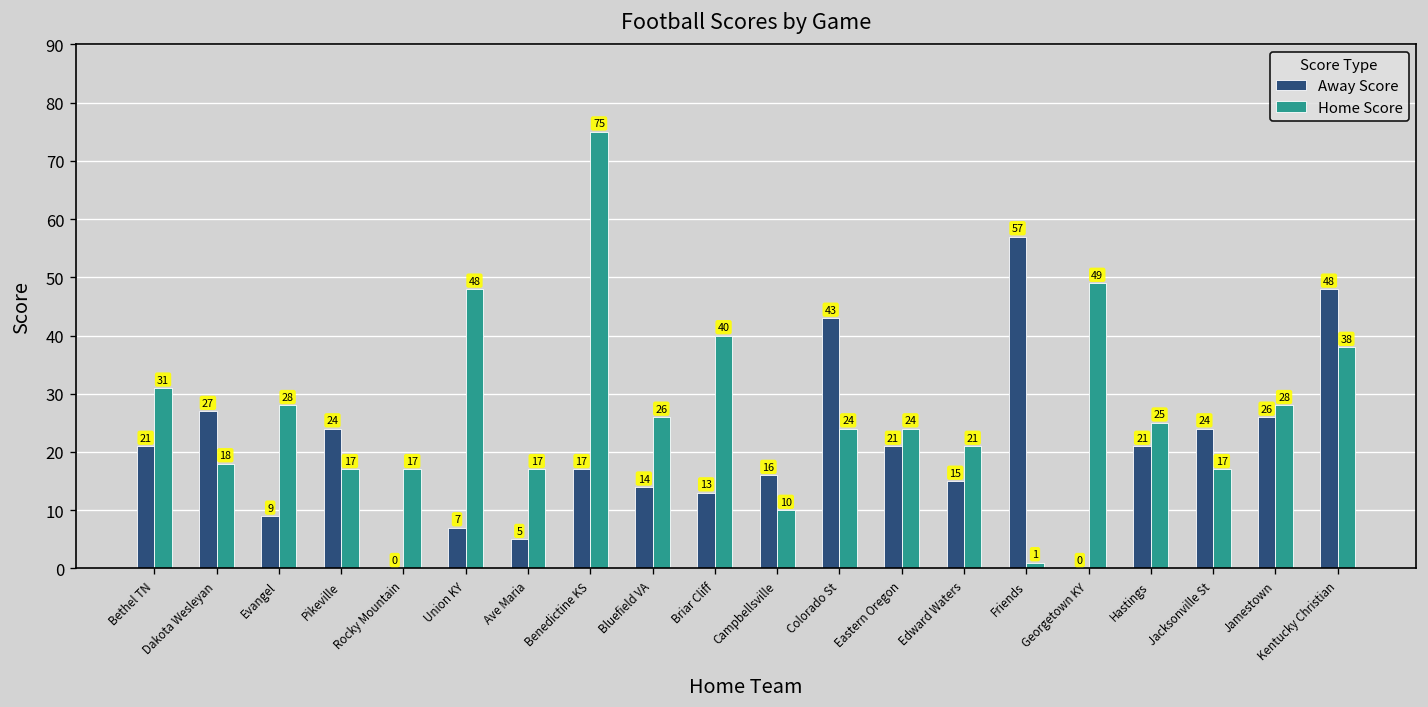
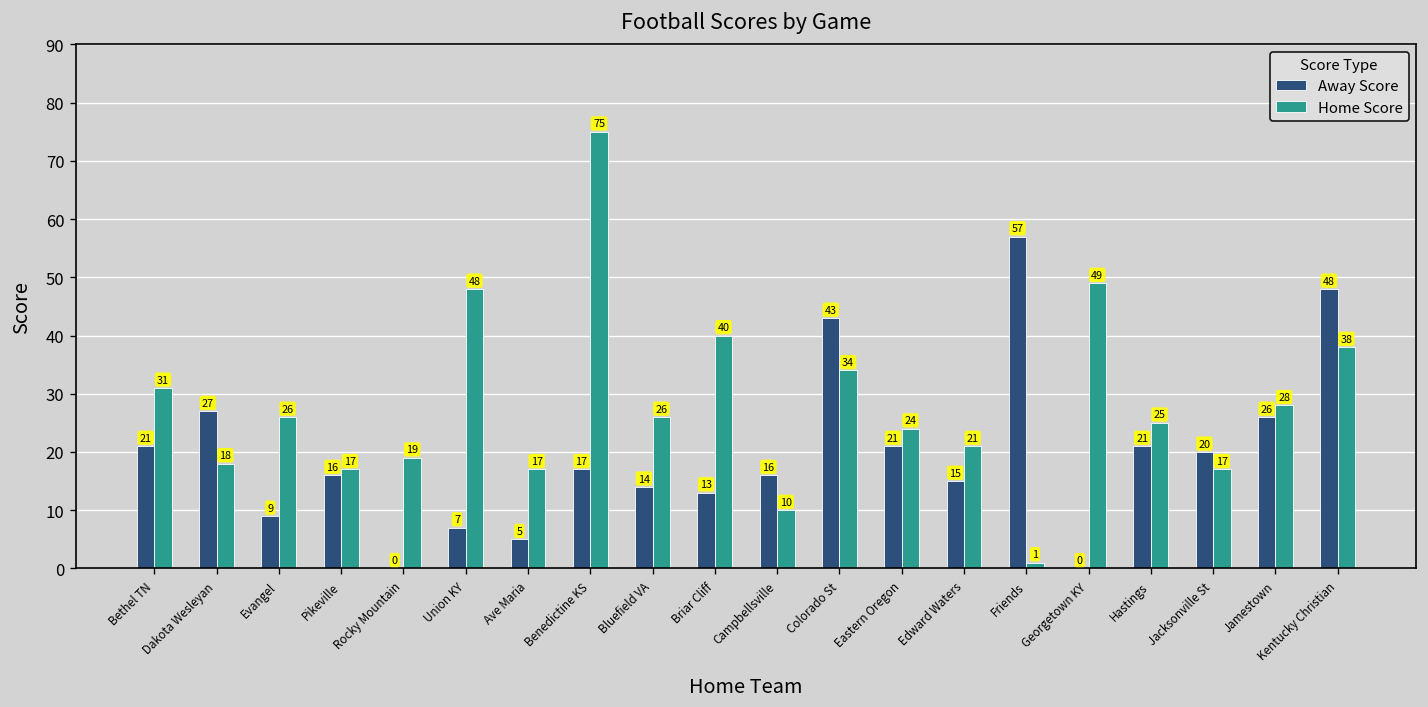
Home Score, Evangel: 28 -> 26
Away Score, Pikeville: 24 -> 16
Home Score, Rocky Mountain: 17 -> 19
Home Score, Colorado St: 24 -> 34
Away Score, Jacksonville St: 24 -> 20
